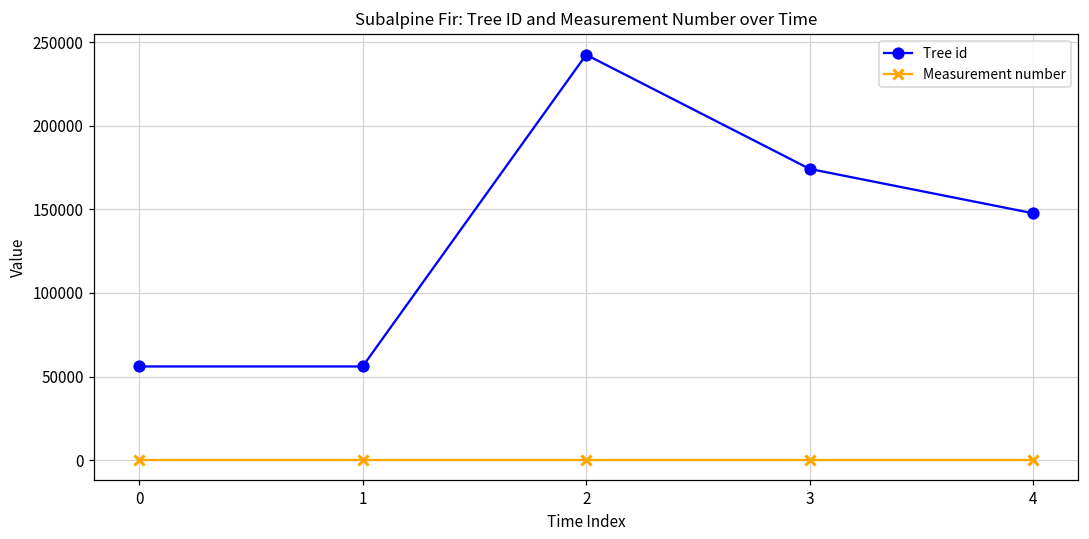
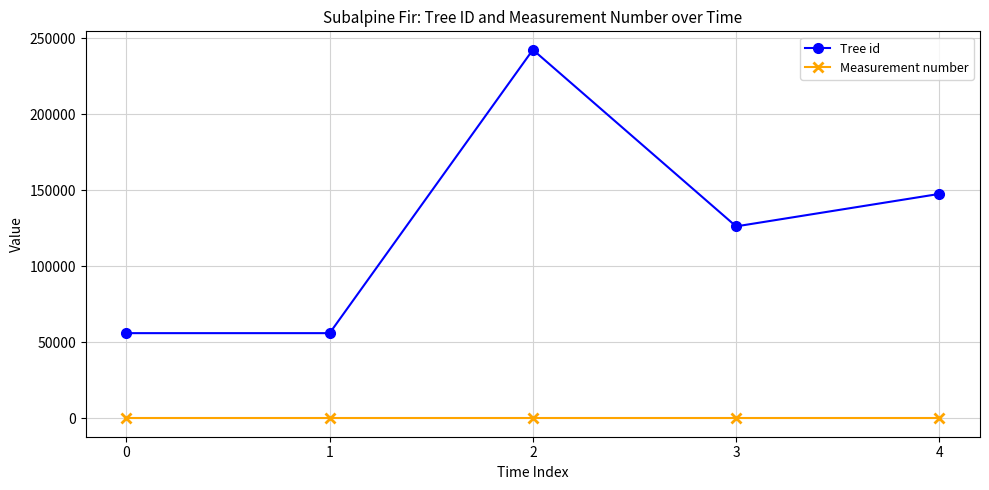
Tree id, 3: 174000 -> 126000
